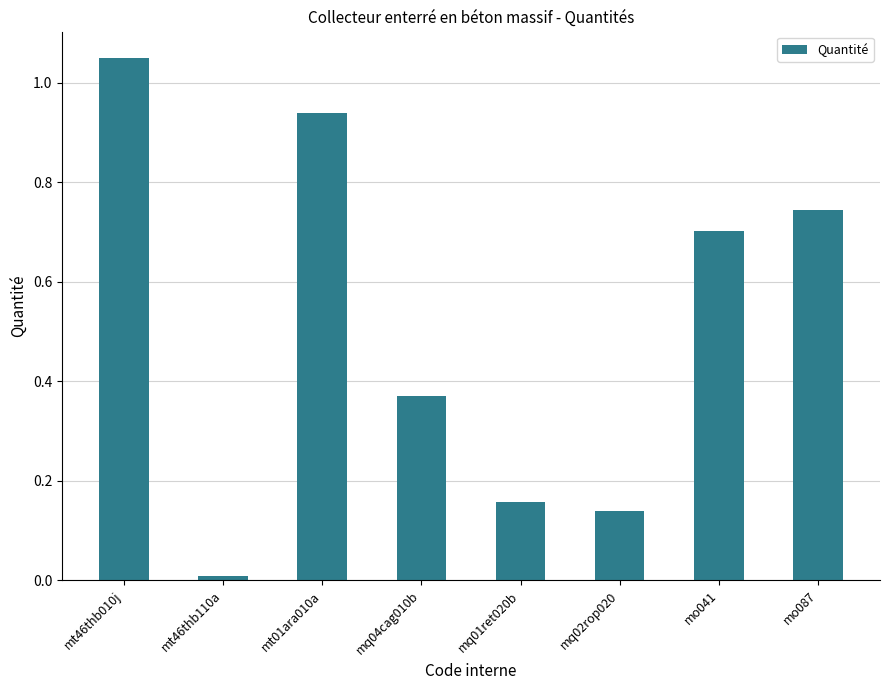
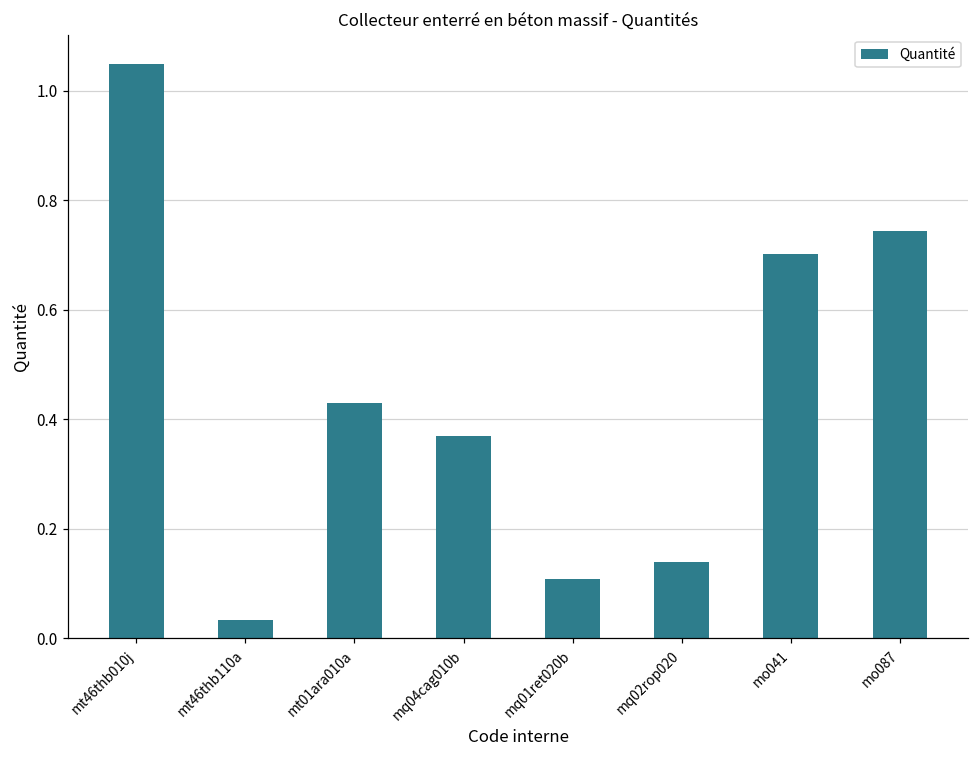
mt46thb110a: 0.01 -> 0.03
mt01ara010a: 0.94 -> 0.43
mq01ret020b: 0.16 -> 0.11
